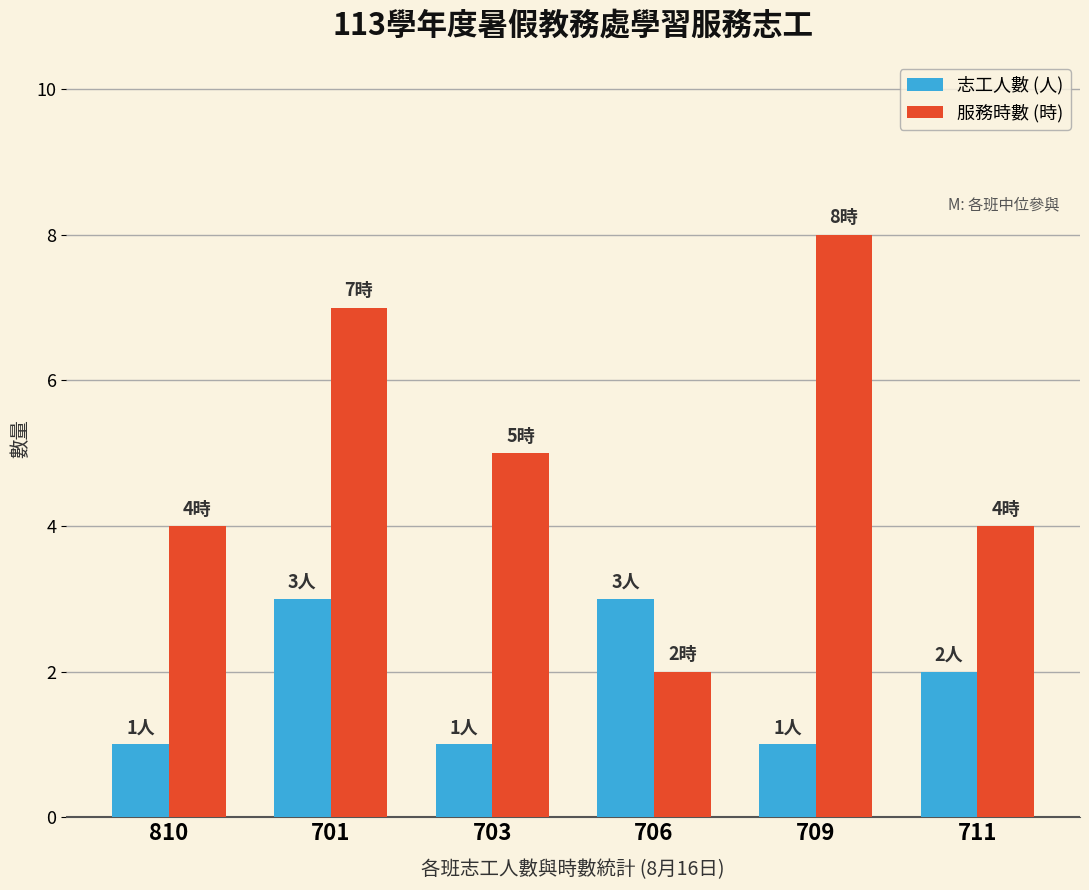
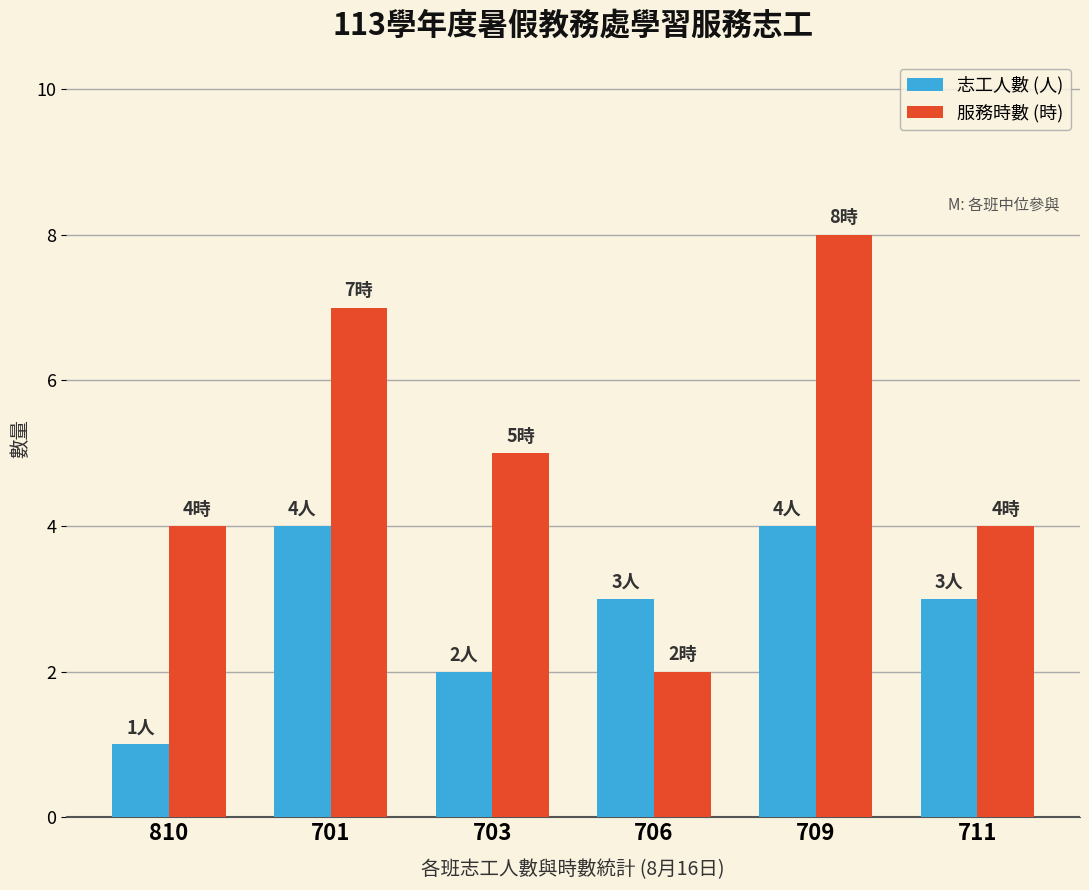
志工人數 (人), 701: 3人 -> 4人
志工人數 (人), 703: 1人 -> 2人
志工人數 (人), 709: 1人 -> 4人
志工人數 (人), 711: 2人 -> 3人
